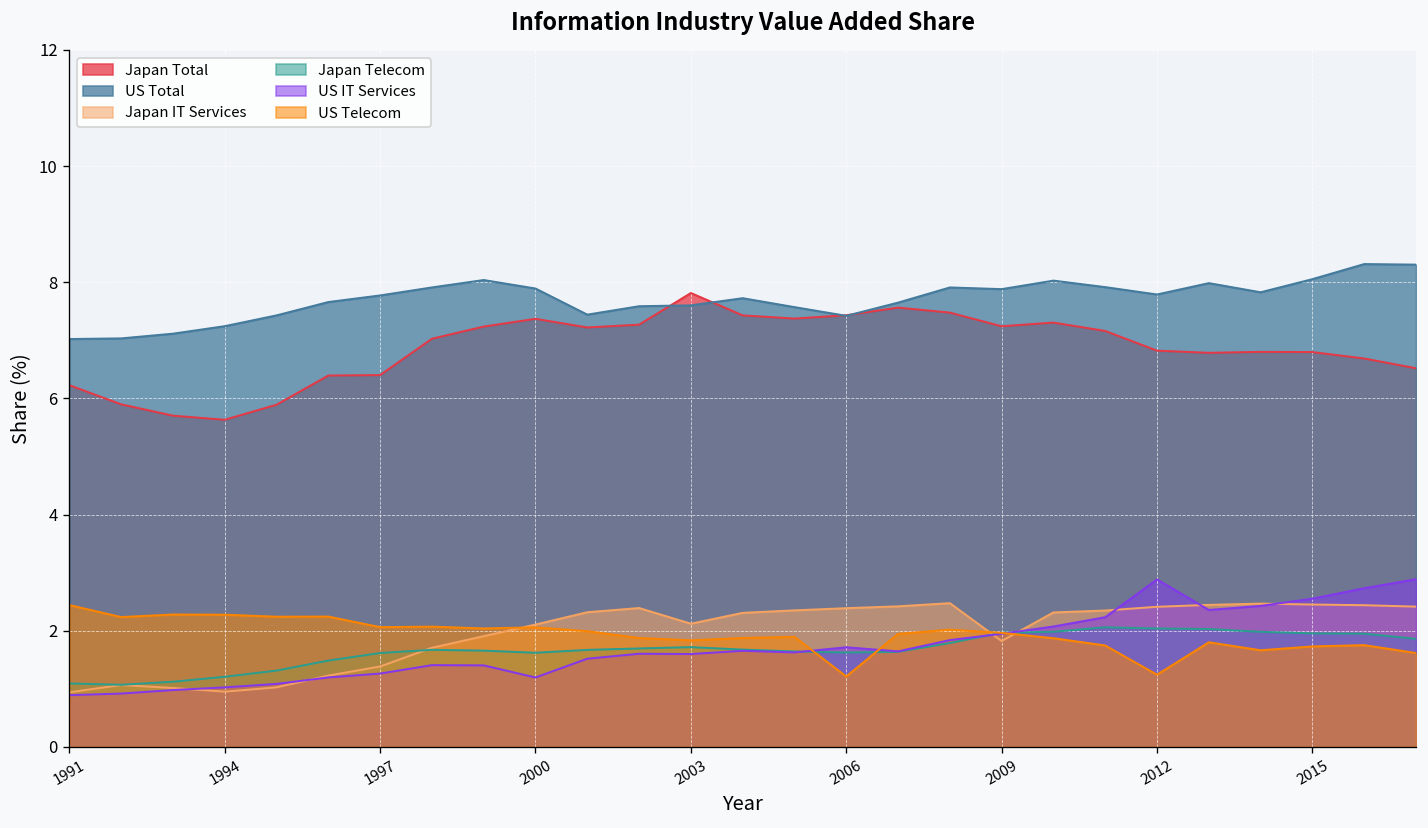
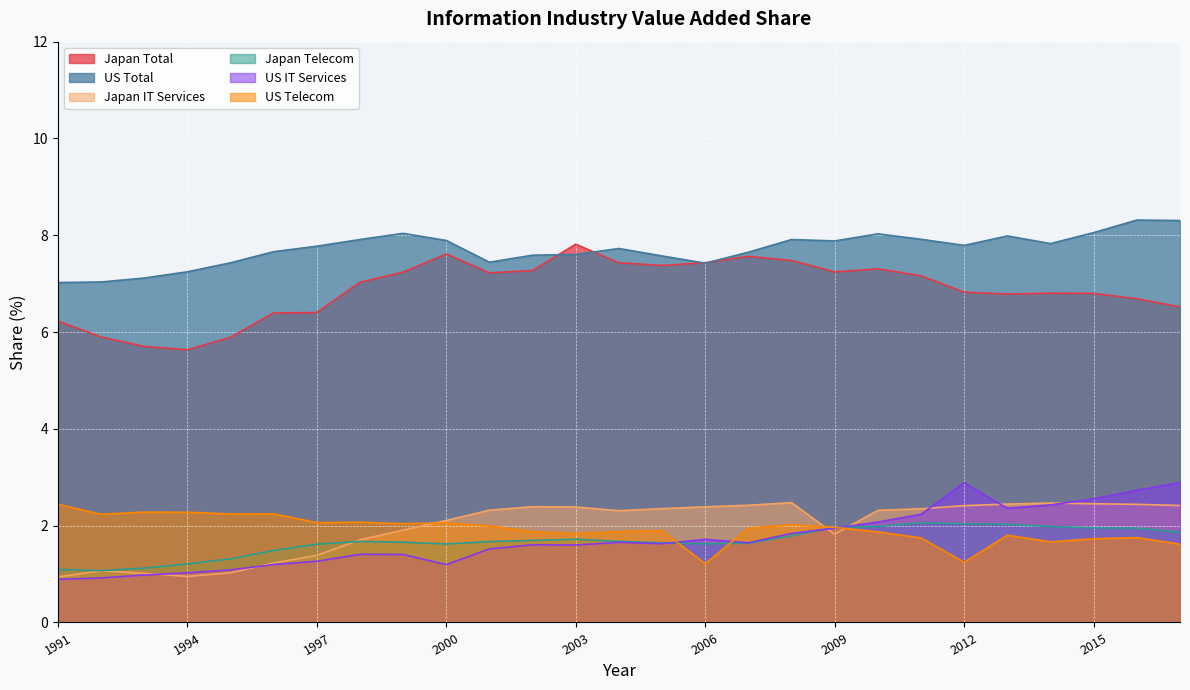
Japan Total, 2000: 7.4 -> 7.6
Japan IT Services, 2003: 2.1 -> 2.4
